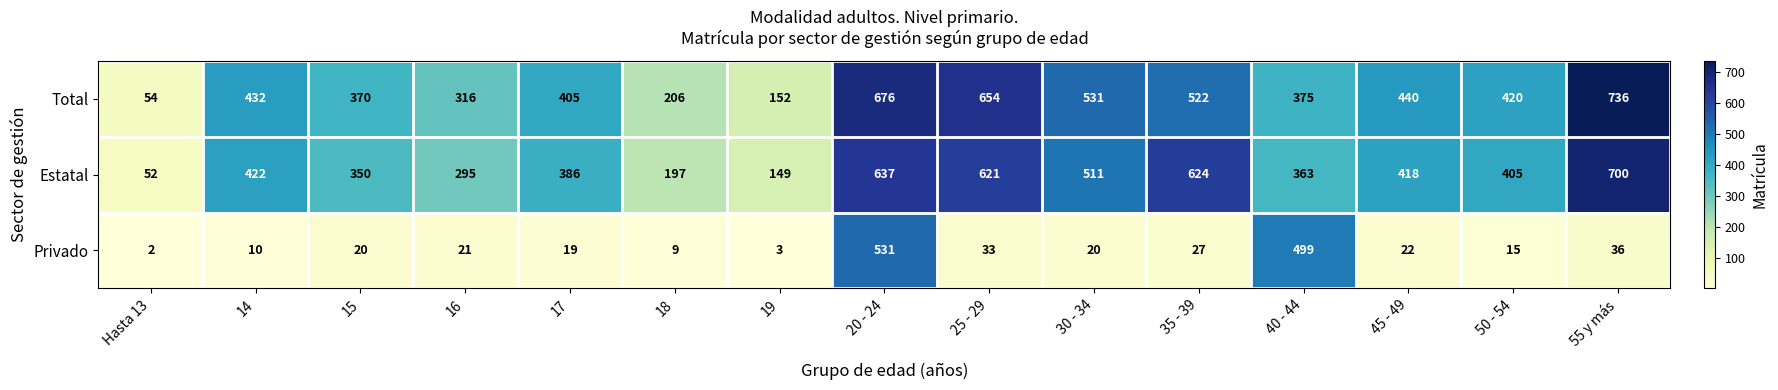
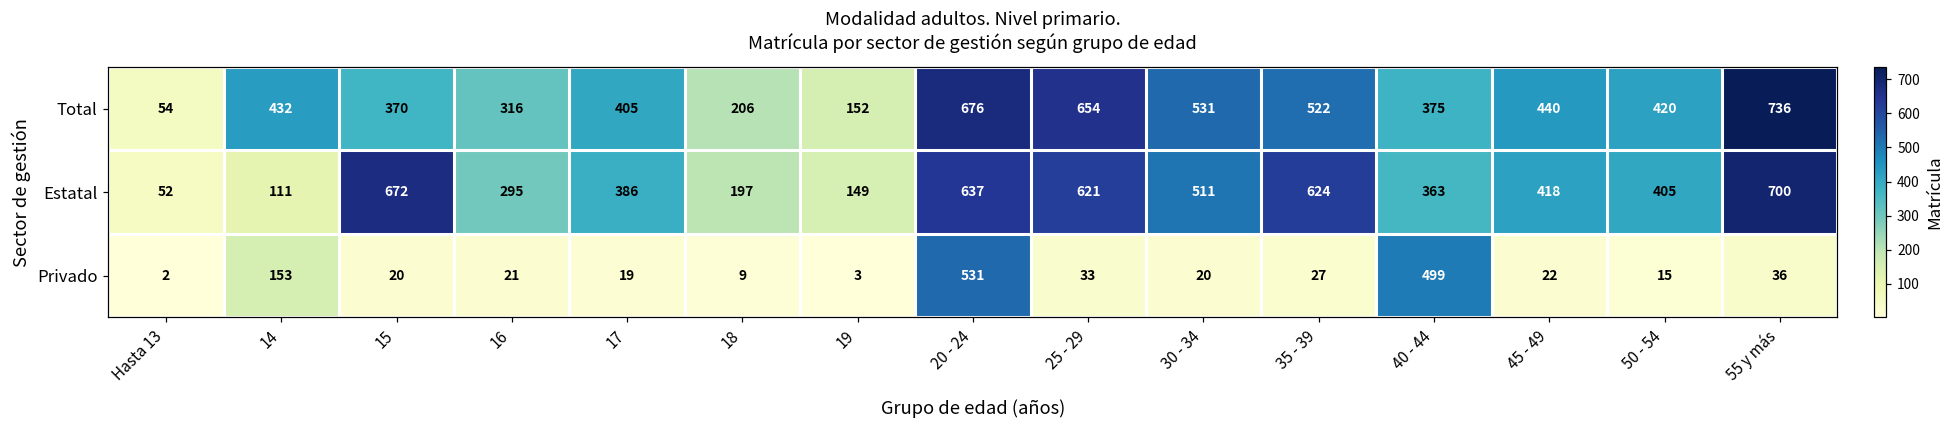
Estatal, 14: 422 -> 111
Estatal, 15: 350 -> 672
Privado, 14: 10 -> 153
